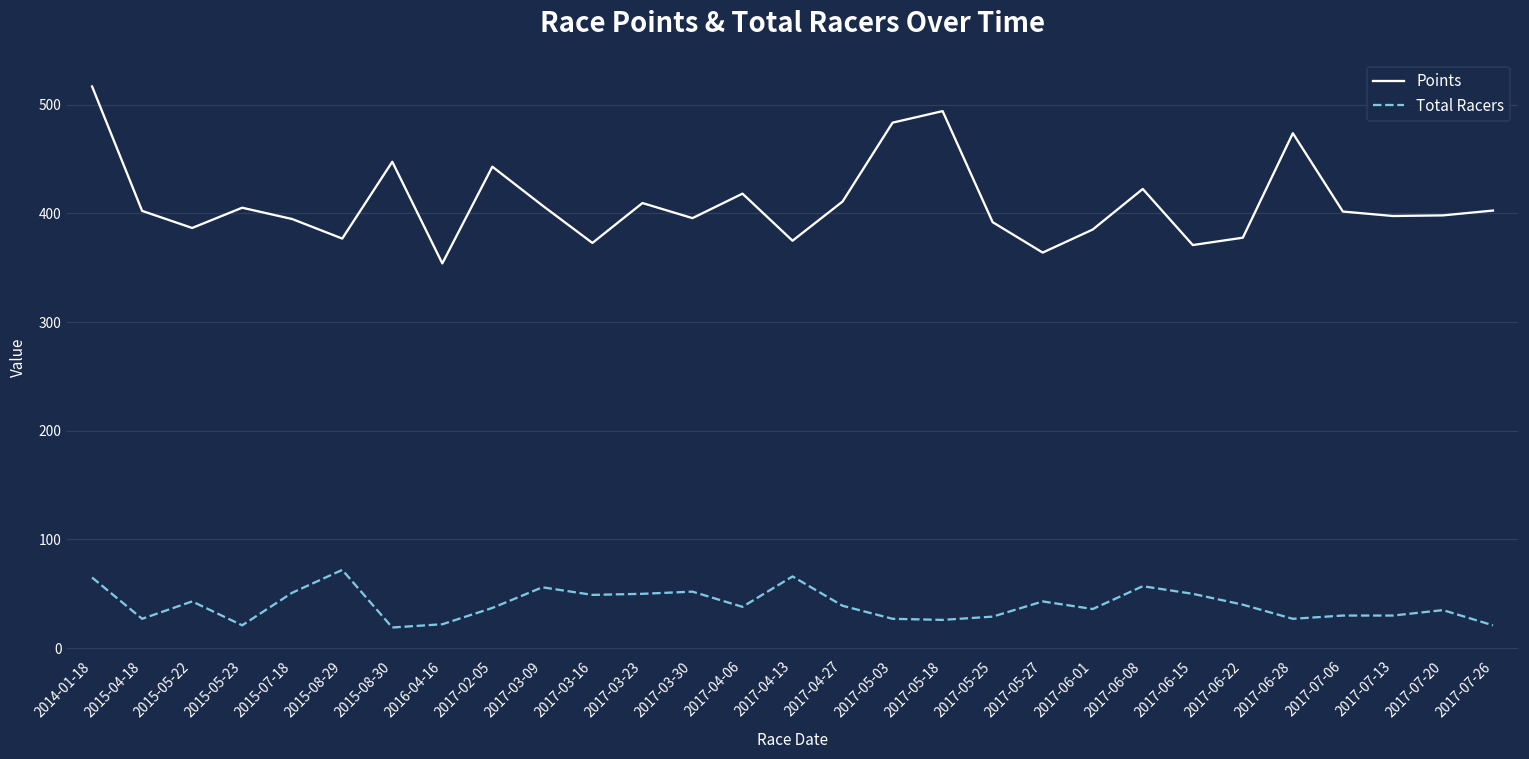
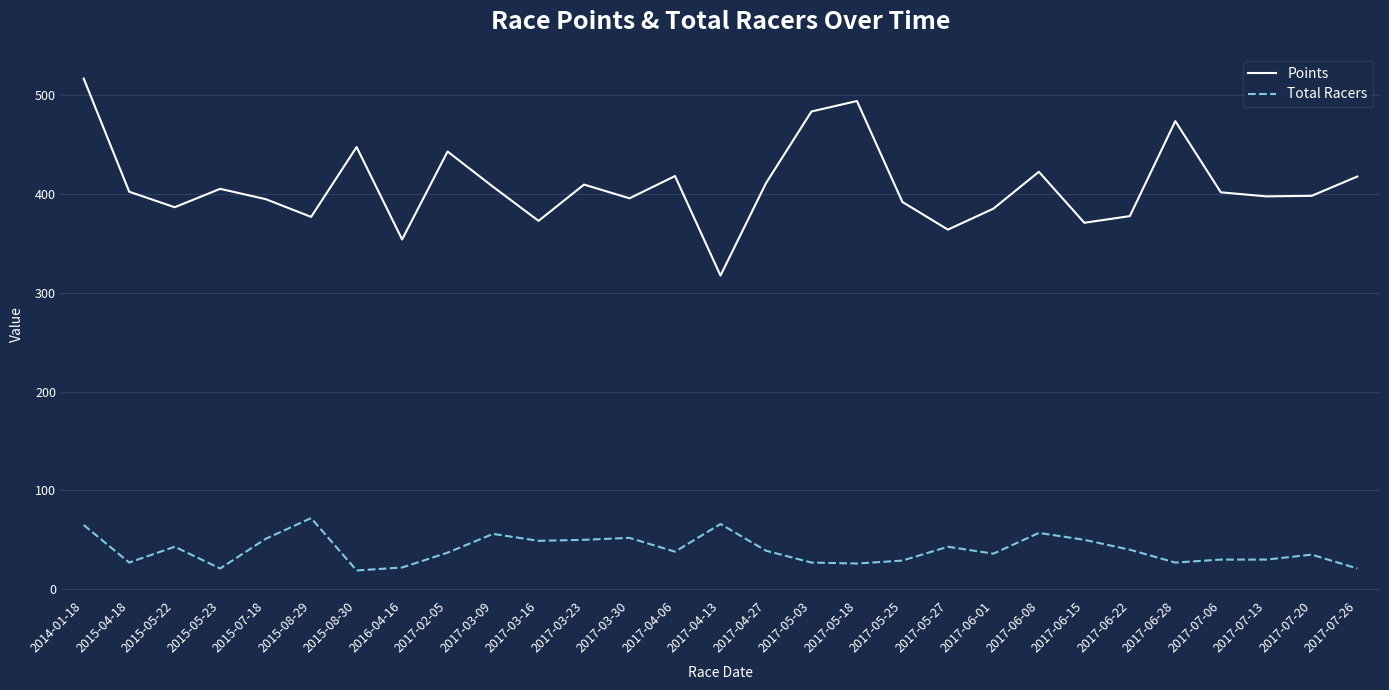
Points, 2017-04-13: 370 -> 320
Points, 2017-07-26: 400 -> 420
